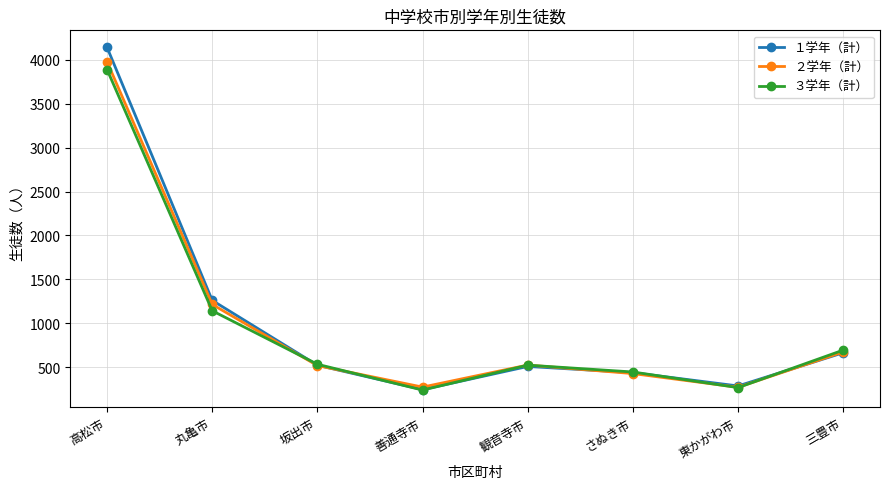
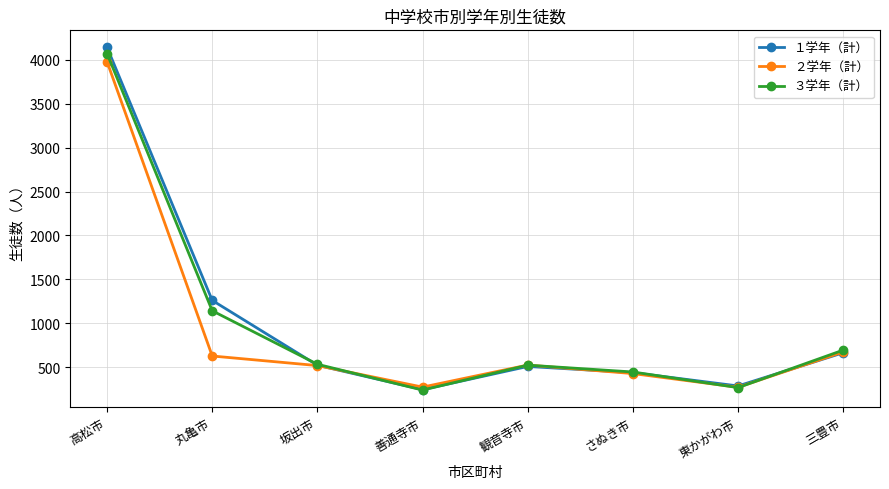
３学年（計）, 高松市: 3900 -> 4100
２学年（計）, 丸亀市: 1200 -> 600
